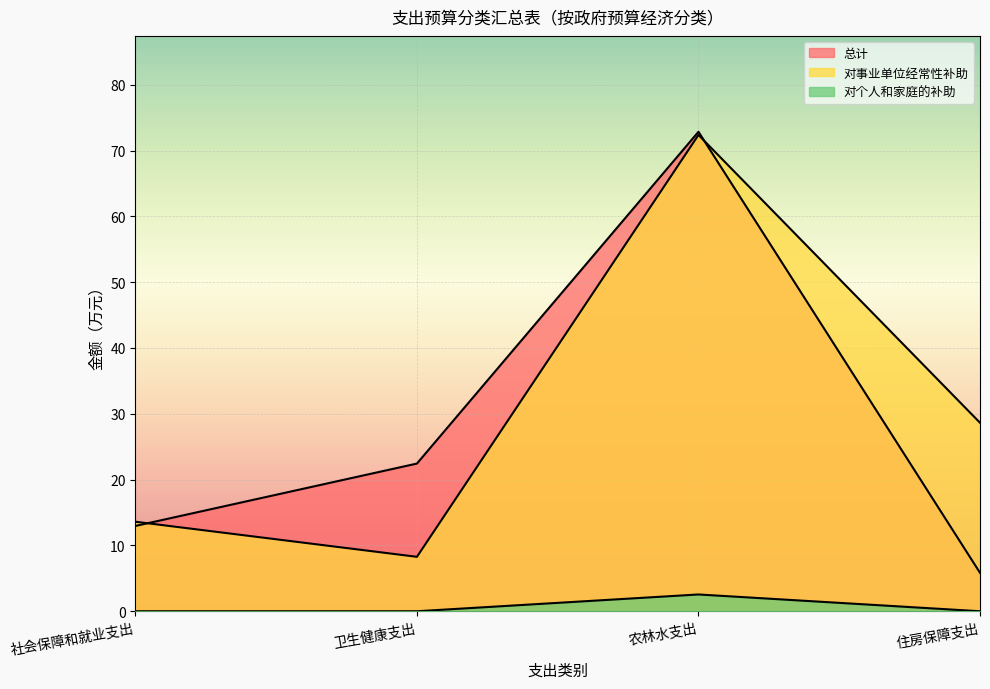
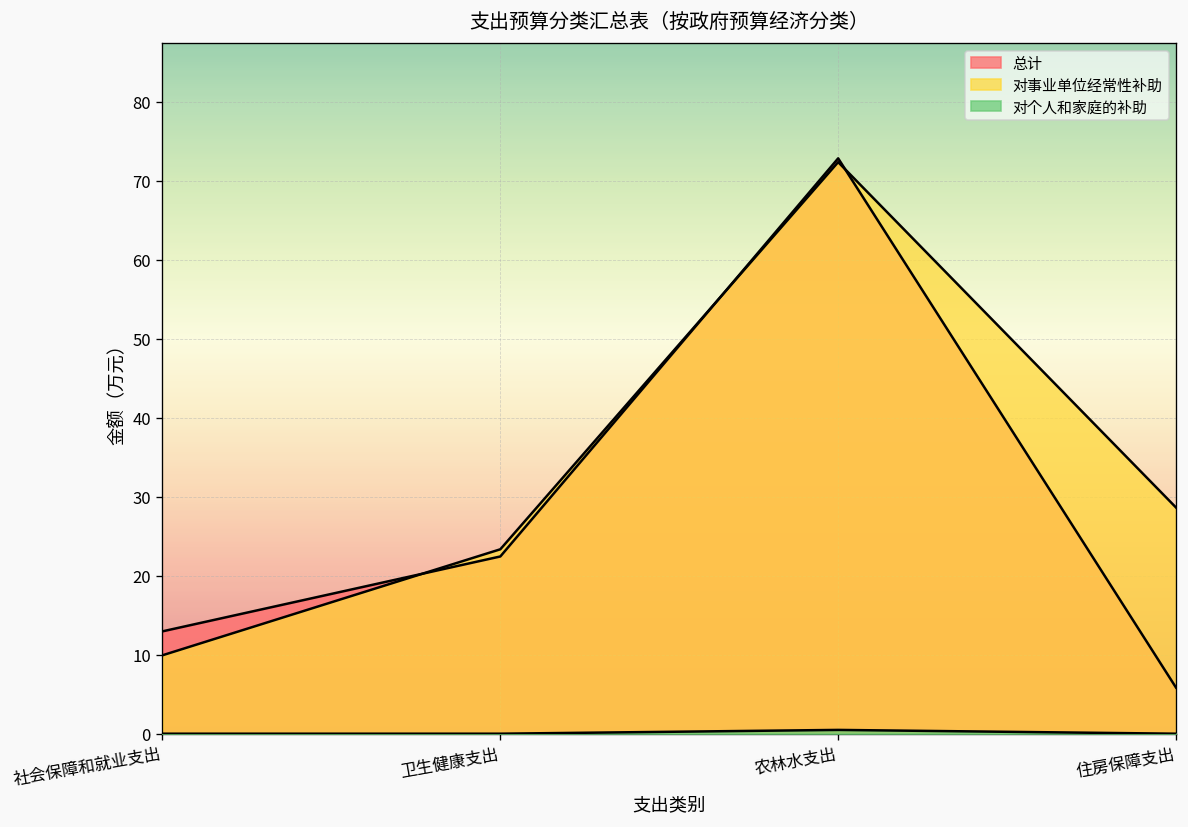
对事业单位经常性补助, 社会保障和就业支出: 14 -> 10
对事业单位经常性补助, 卫生健康支出: 8 -> 23
对个人和家庭的补助, 农林水支出: 3 -> 0
